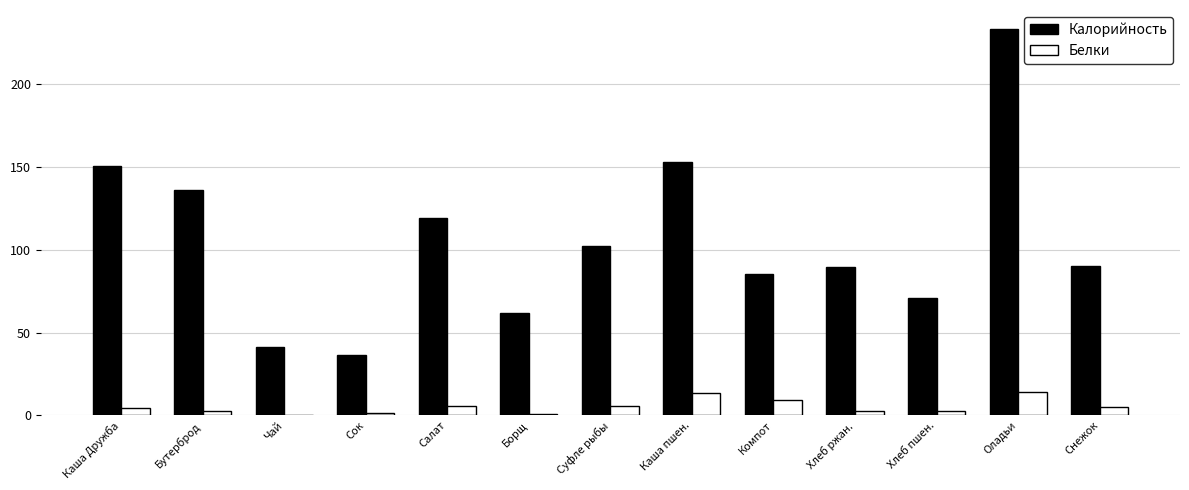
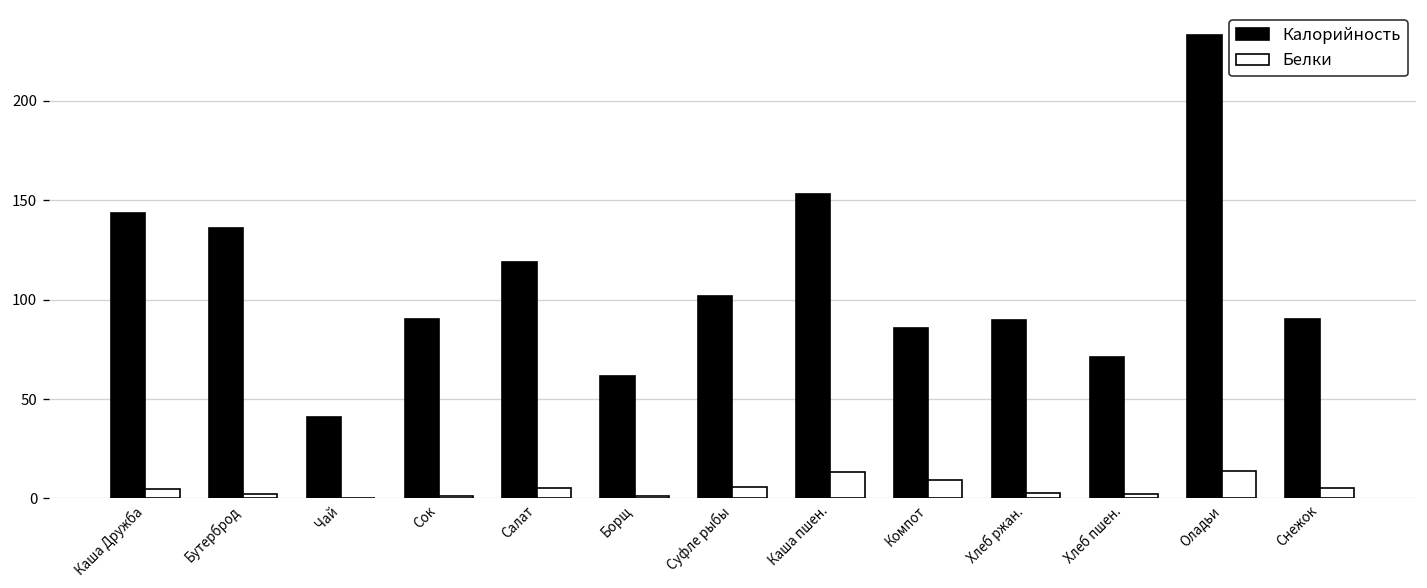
Калорийность, Каша Дружба: 151 -> 143
Калорийность, Сок: 36 -> 90
